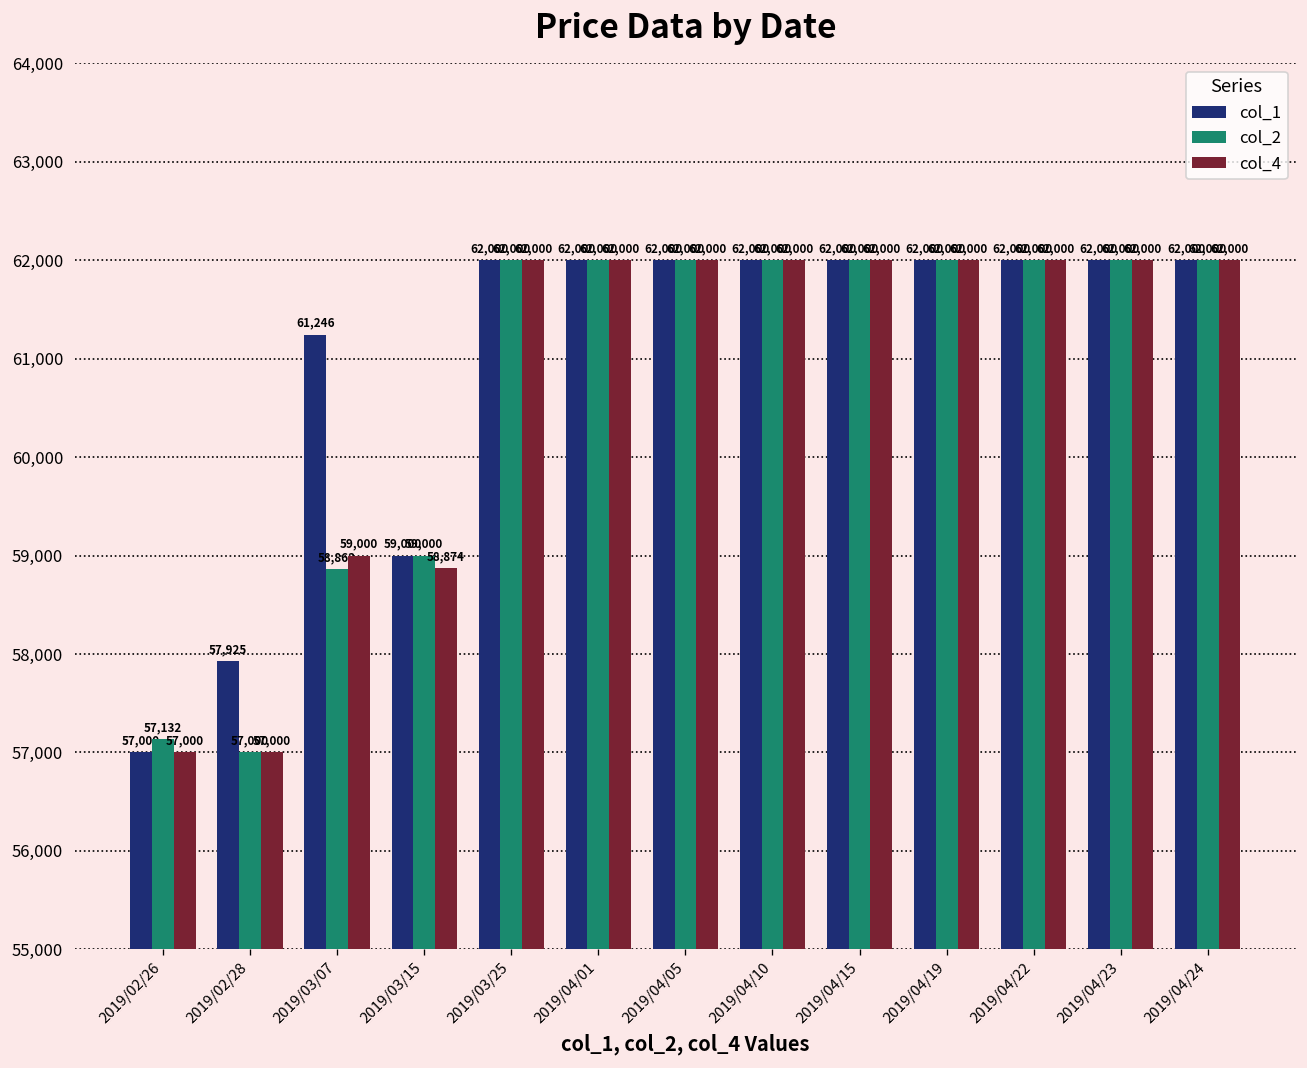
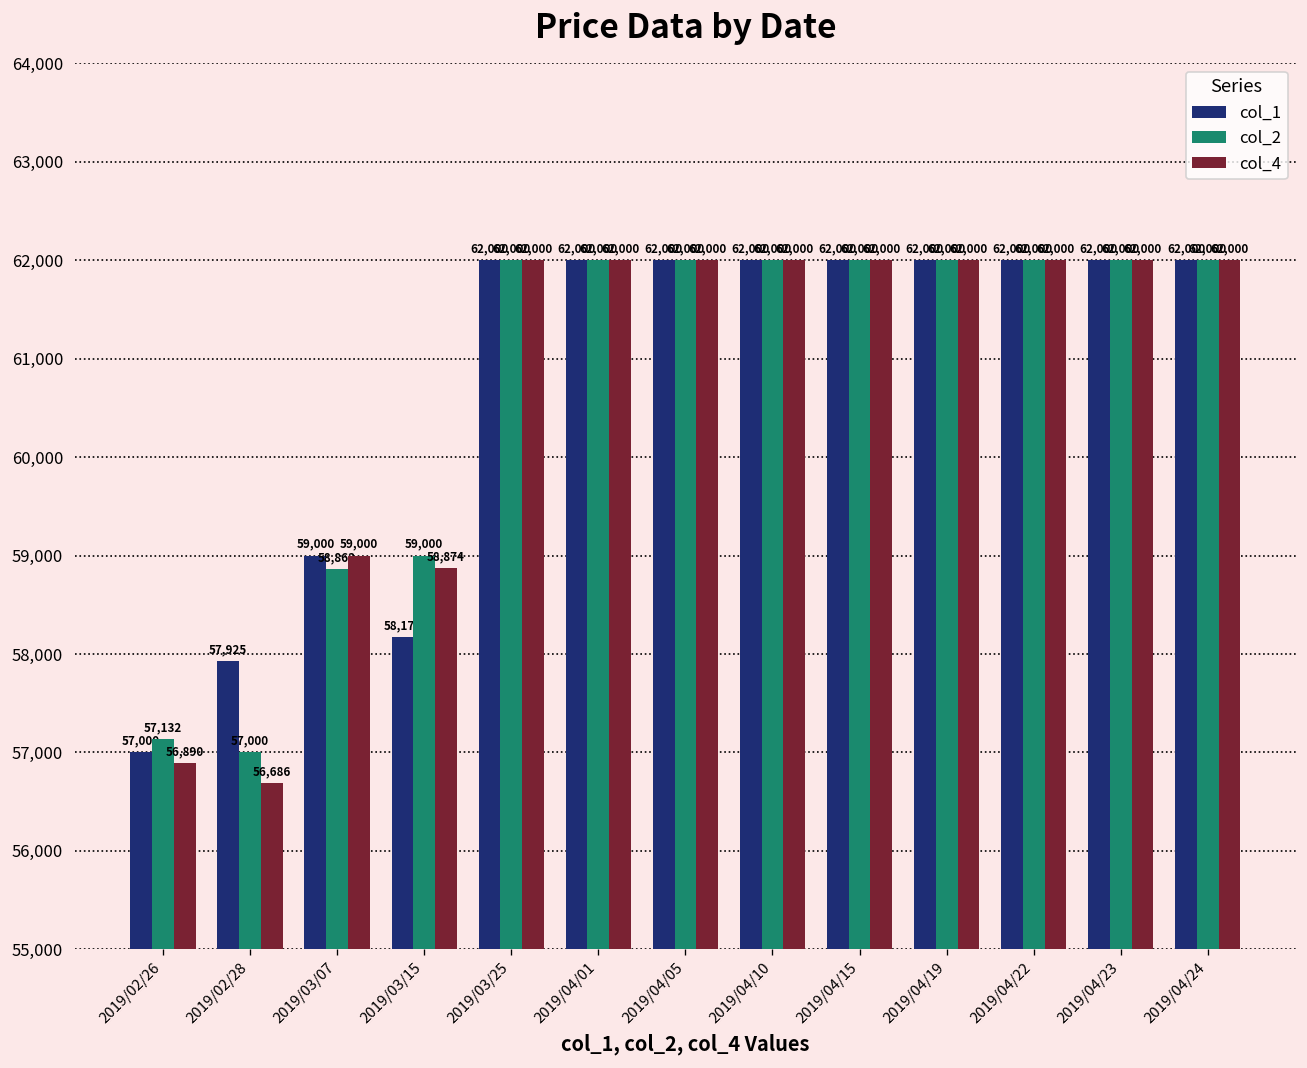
col_4, 2019/02/26: 57,000 -> 56,890
col_4, 2019/02/28: 57,000 -> 56,686
col_1, 2019/03/07: 61,246 -> 59,000
col_1, 2019/03/15: 59,000 -> 58,171
